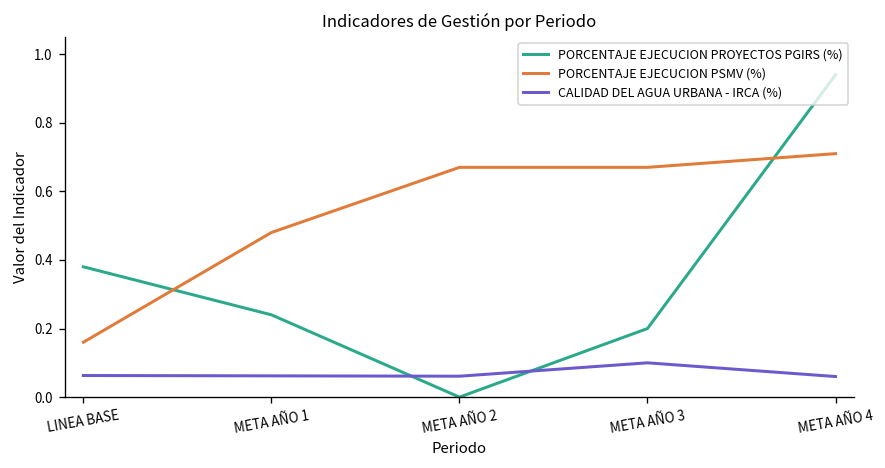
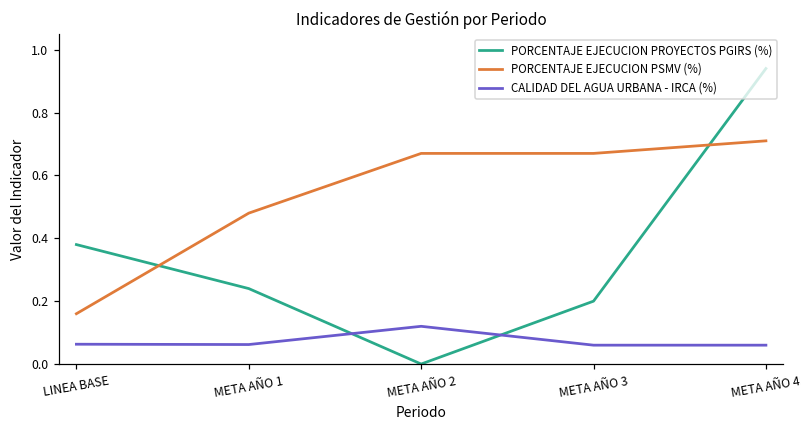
CALIDAD DEL AGUA URBANA - IRCA (%), META AÑO 2: 0.06 -> 0.12
CALIDAD DEL AGUA URBANA - IRCA (%), META AÑO 3: 0.10 -> 0.06
